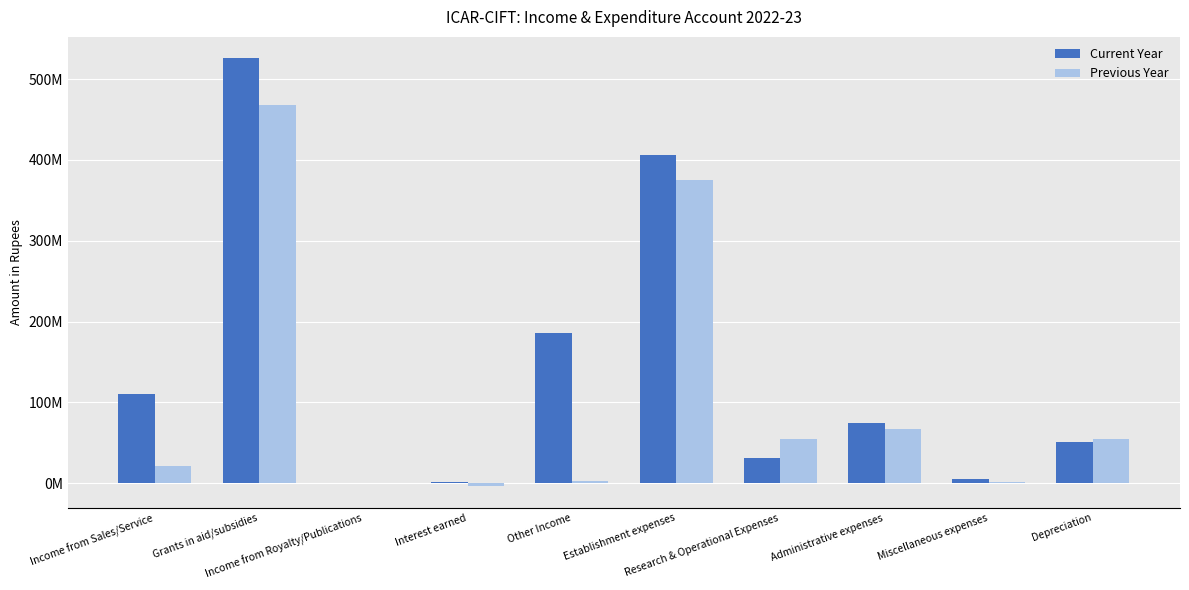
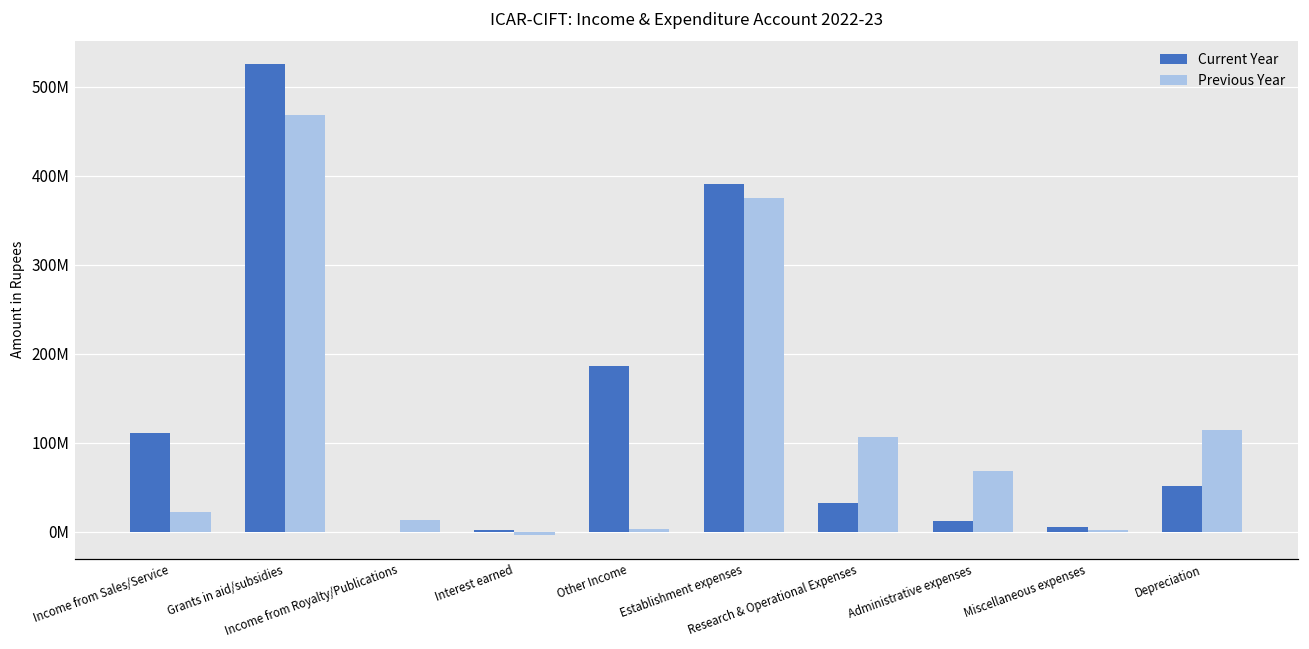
Previous Year, Income from Royalty/Publications: 0 -> 10000000
Current Year, Establishment expenses: 410000000 -> 390000000
Previous Year, Research & Operational Expenses: 60000000 -> 110000000
Current Year, Administrative expenses: 70000000 -> 10000000
Previous Year, Depreciation: 50000000 -> 110000000
